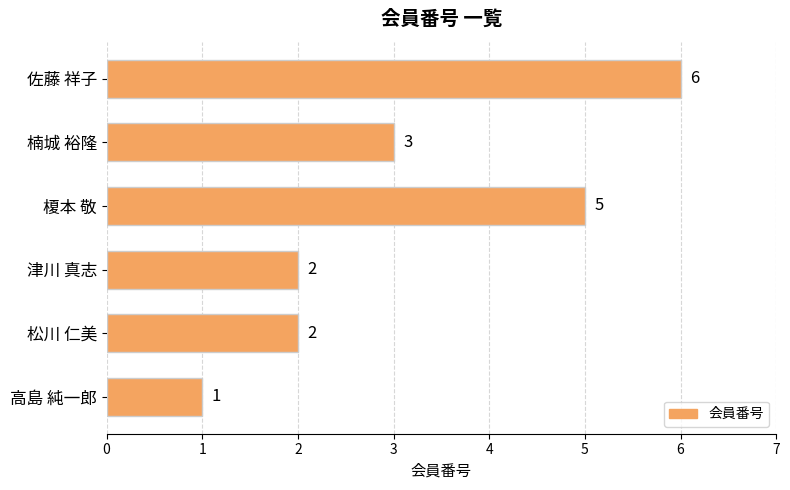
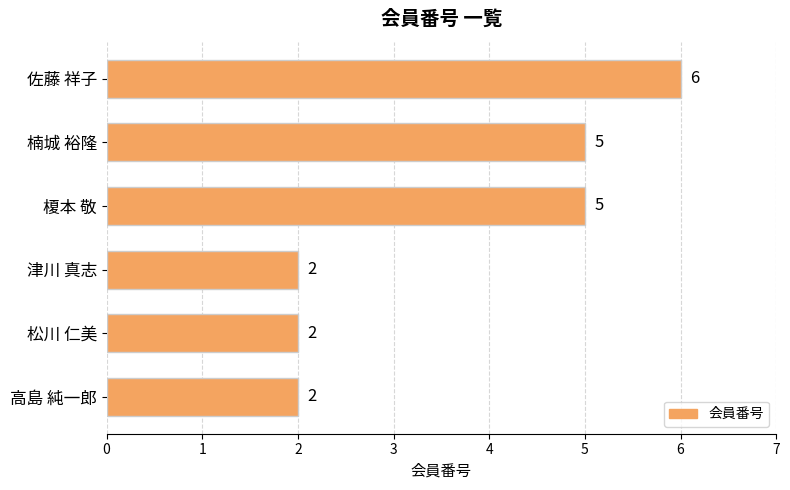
楠城 裕隆: 3 -> 5
高島 純一郎: 1 -> 2
